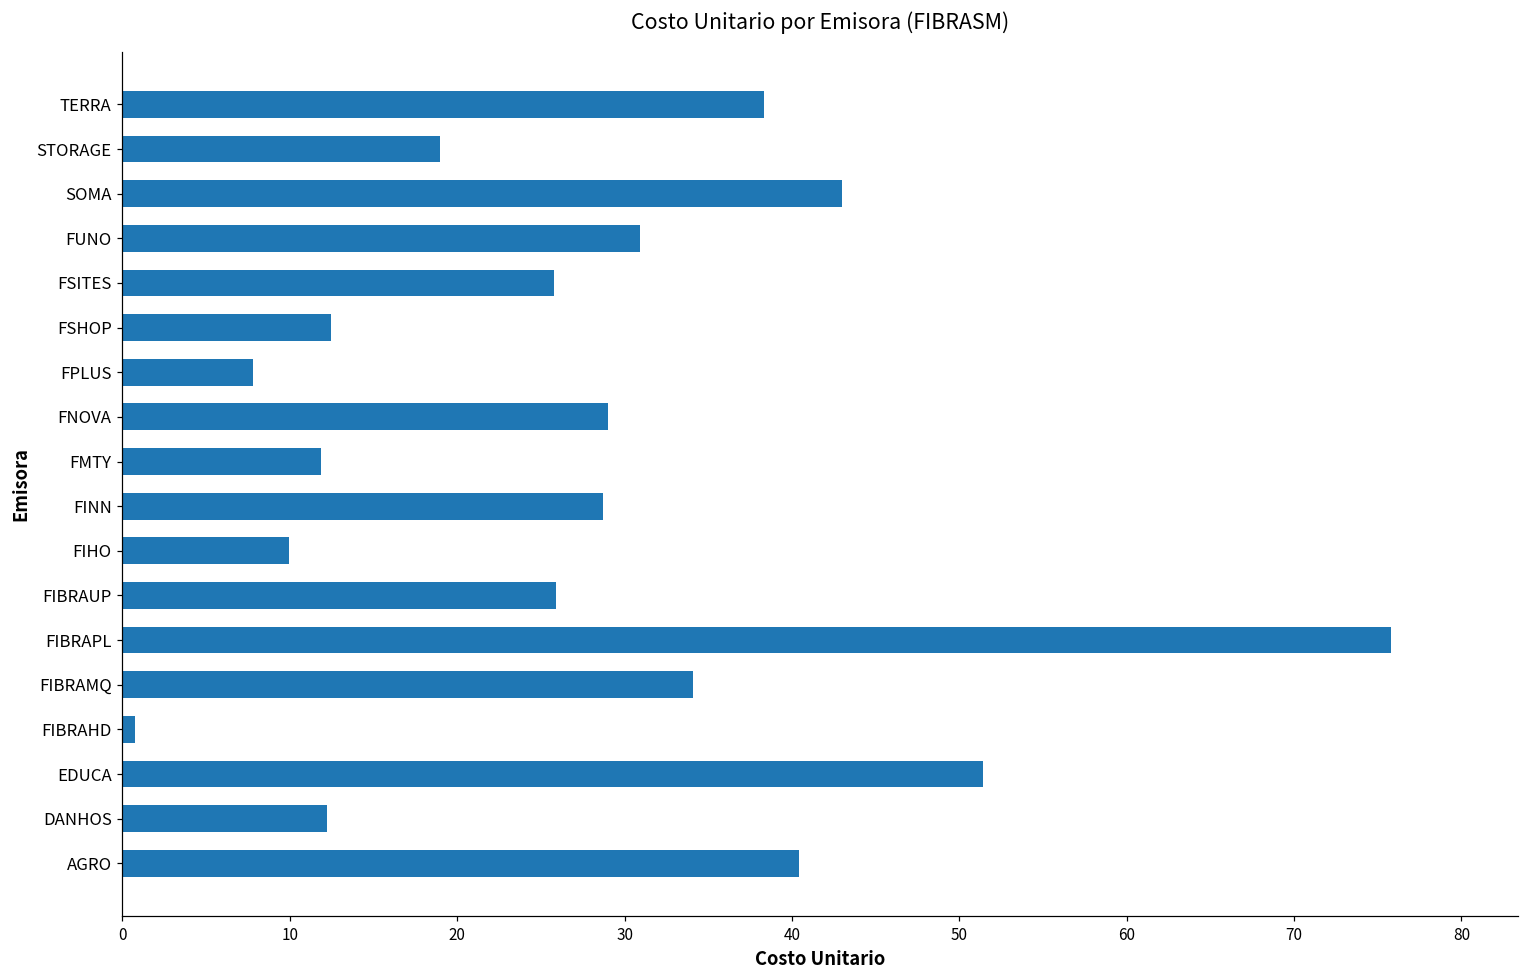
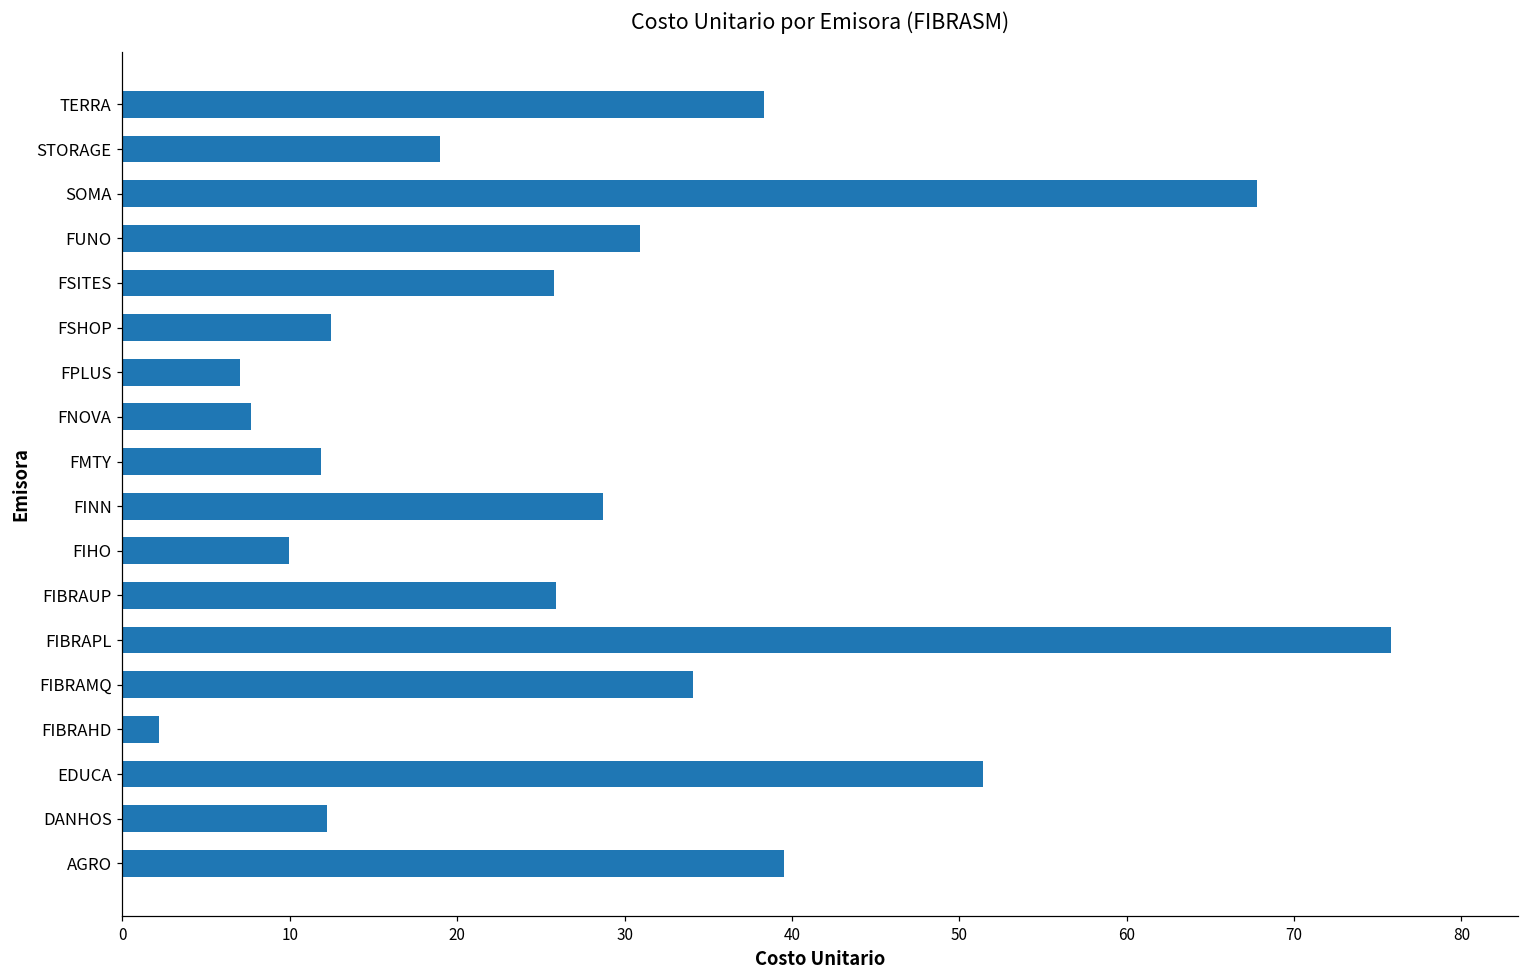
SOMA: 43.0 -> 67.8
FPLUS: 7.8 -> 7.0
FNOVA: 29.0 -> 7.7
FIBRAHD: 0.8 -> 2.2
AGRO: 40.4 -> 39.5
